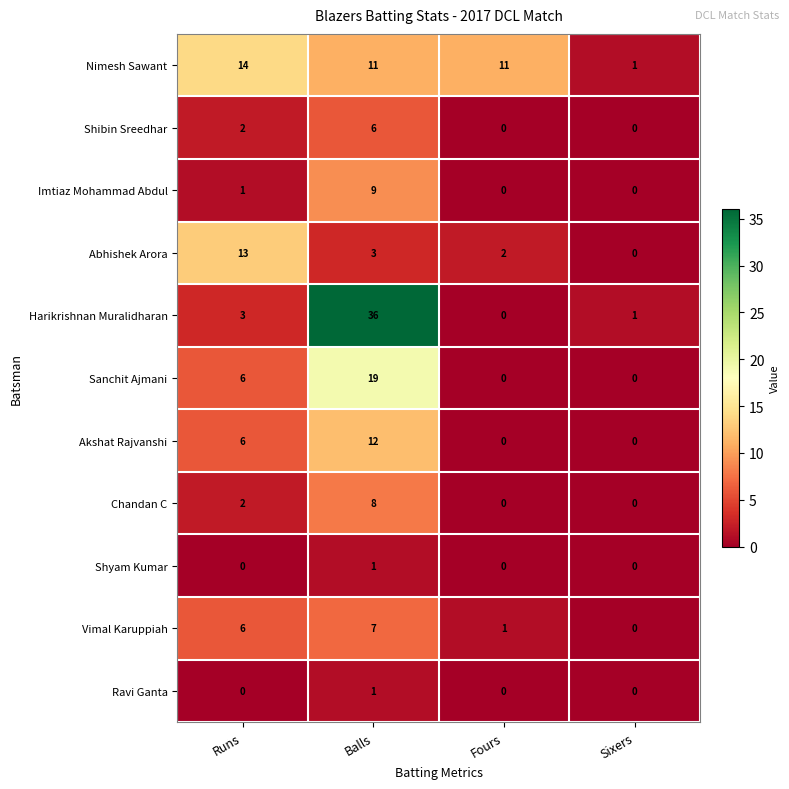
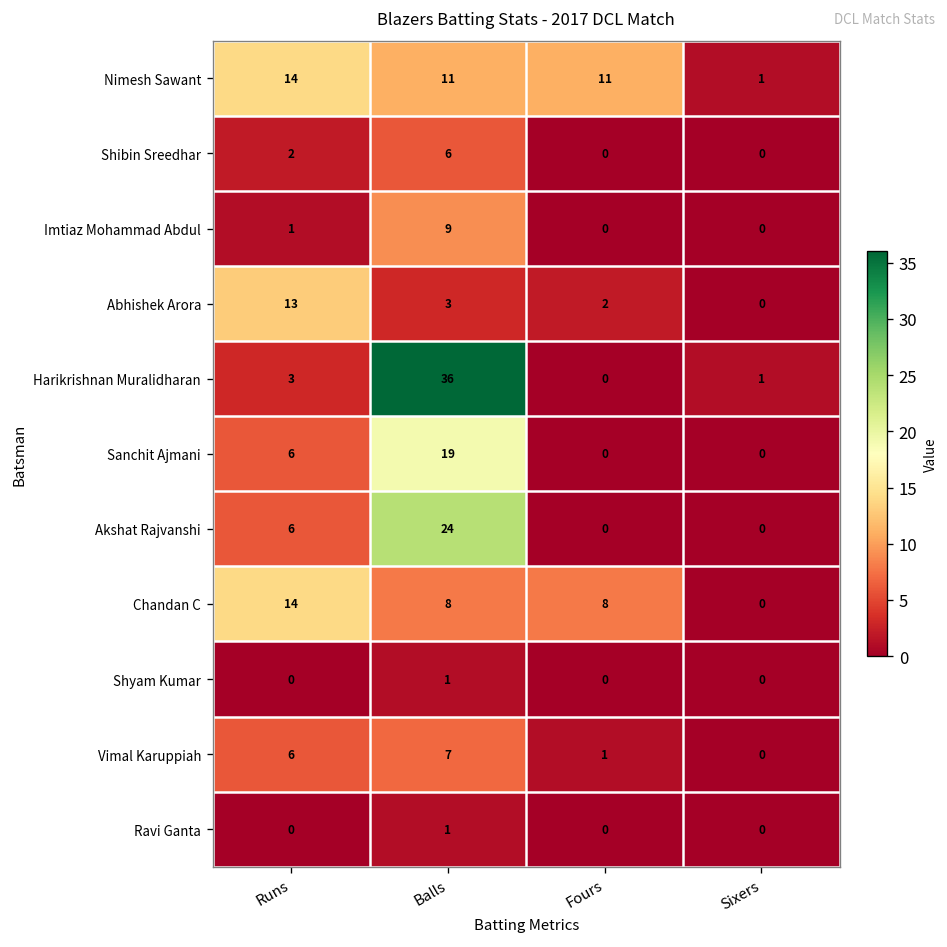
Akshat Rajvanshi, Balls: 12 -> 24
Chandan C, Runs: 2 -> 14
Chandan C, Fours: 0 -> 8
